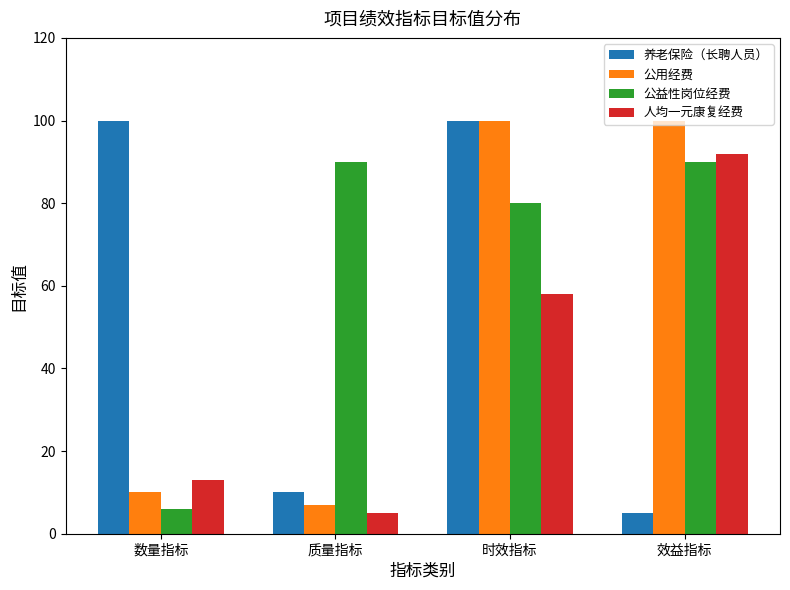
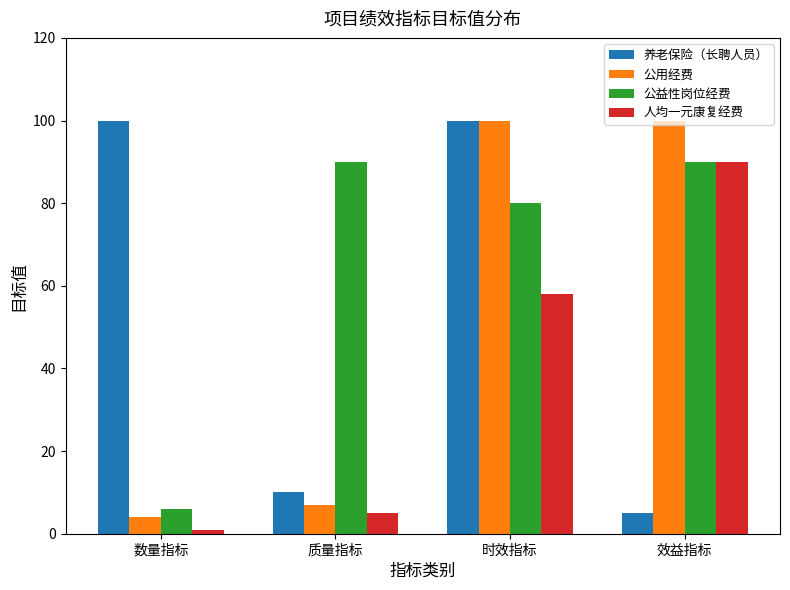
公用经费, 数量指标: 10 -> 4
人均一元康复经费, 数量指标: 13 -> 1
人均一元康复经费, 效益指标: 92 -> 90
